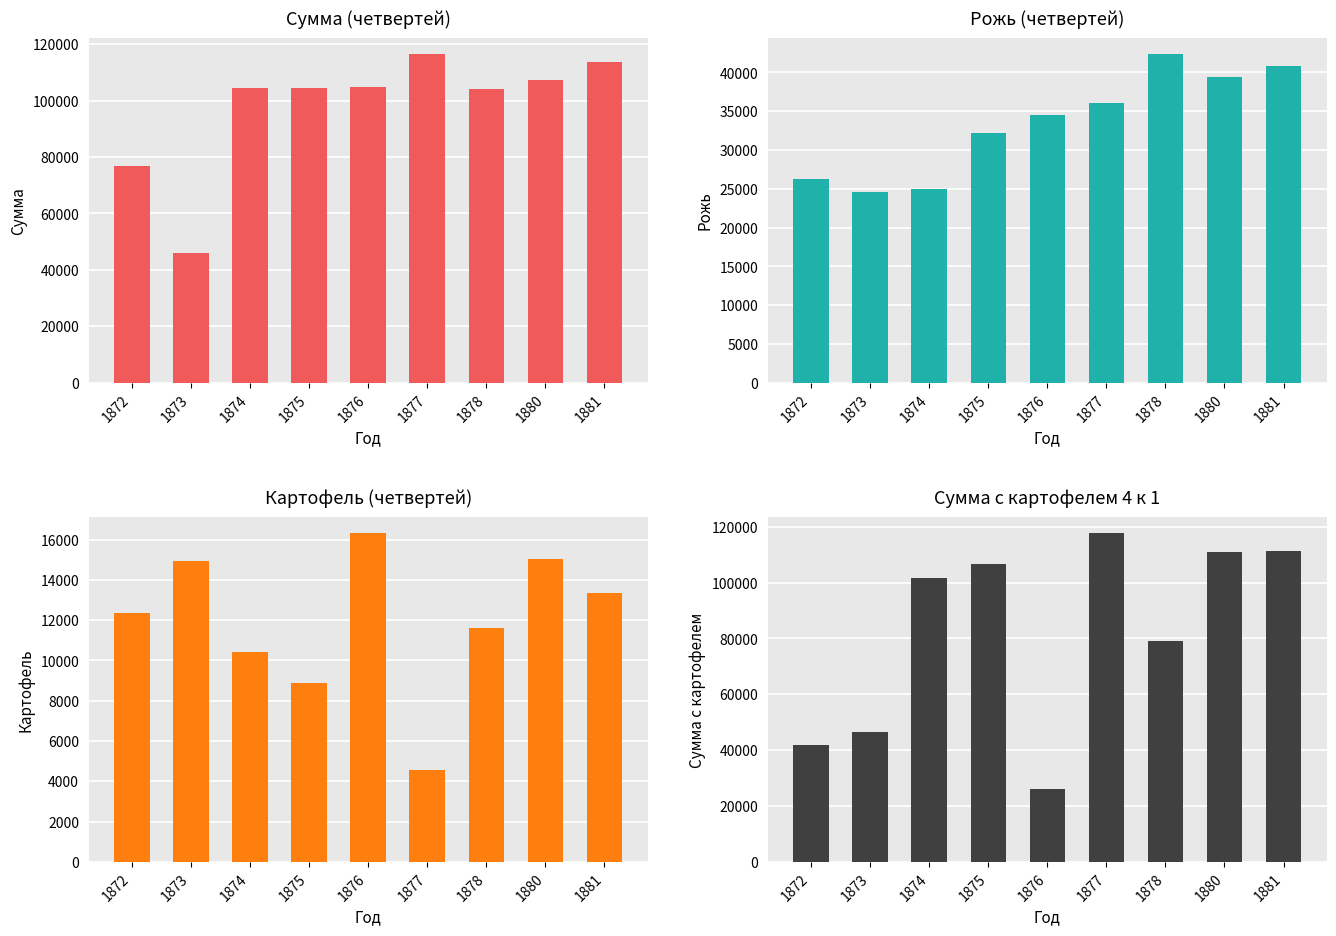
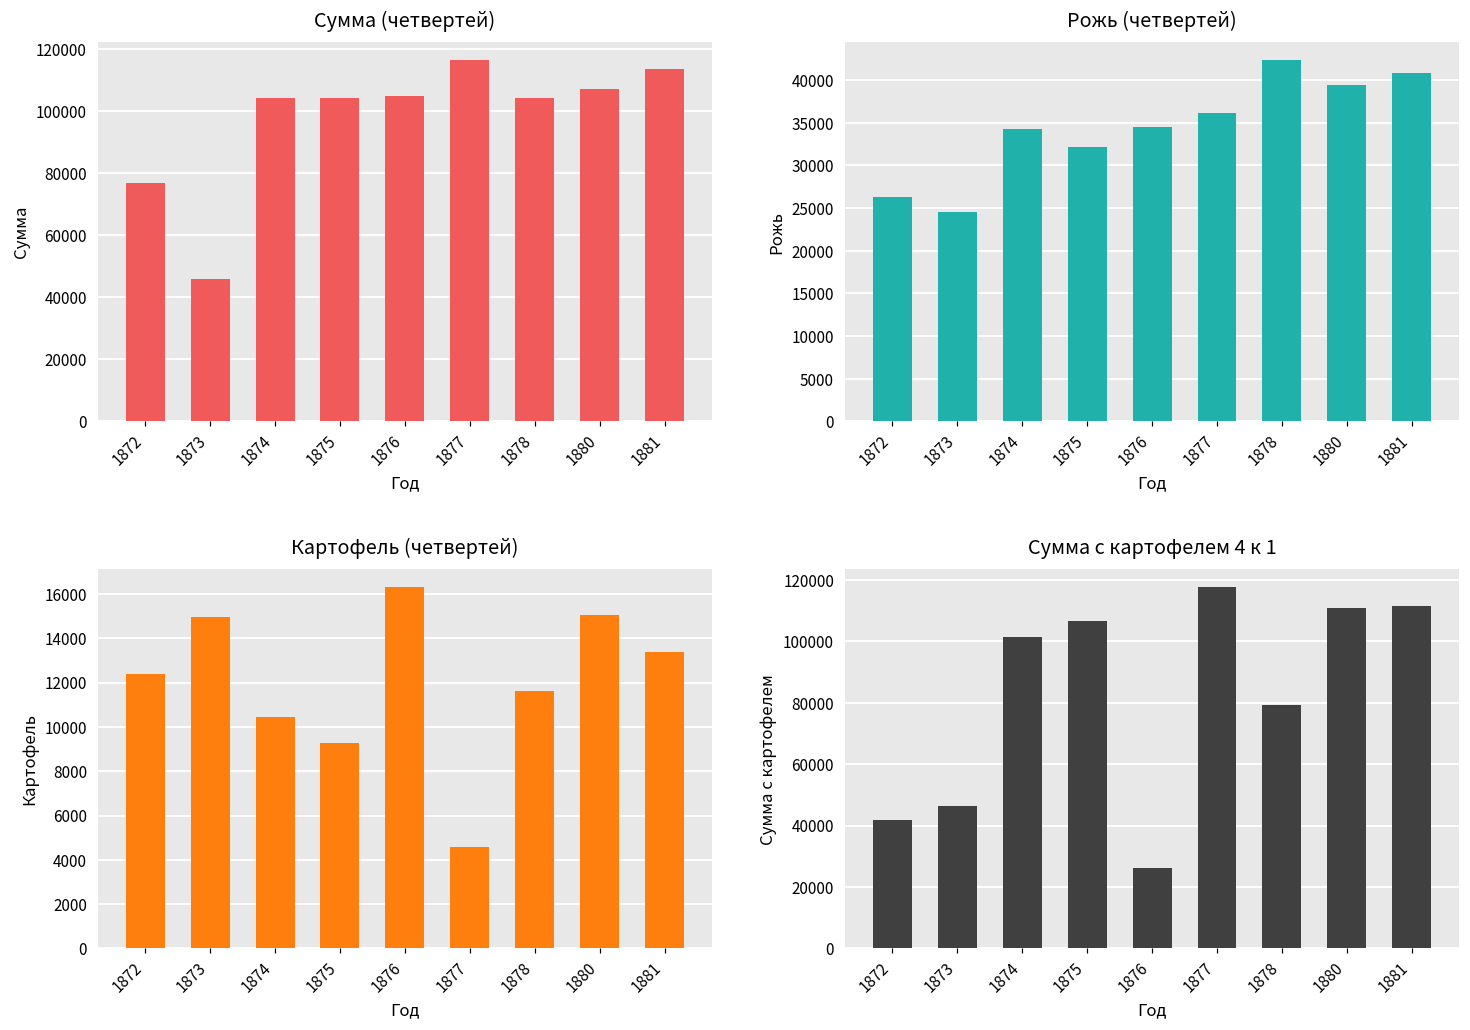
Рожь (четвертей), 1874: 25000 -> 34000
Картофель (четвертей), 1875: 8900 -> 9300
